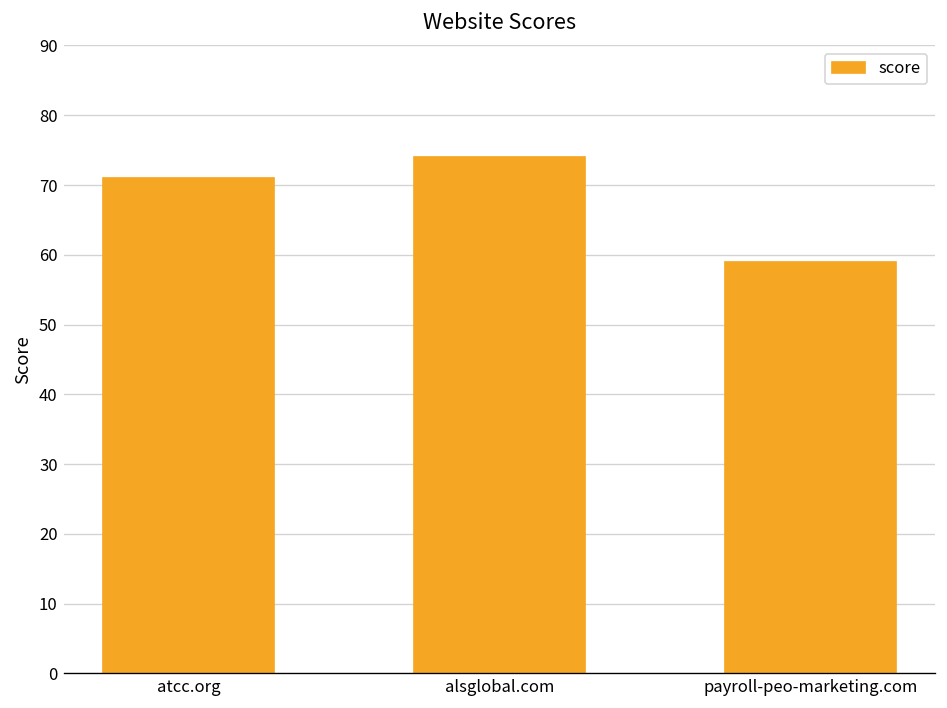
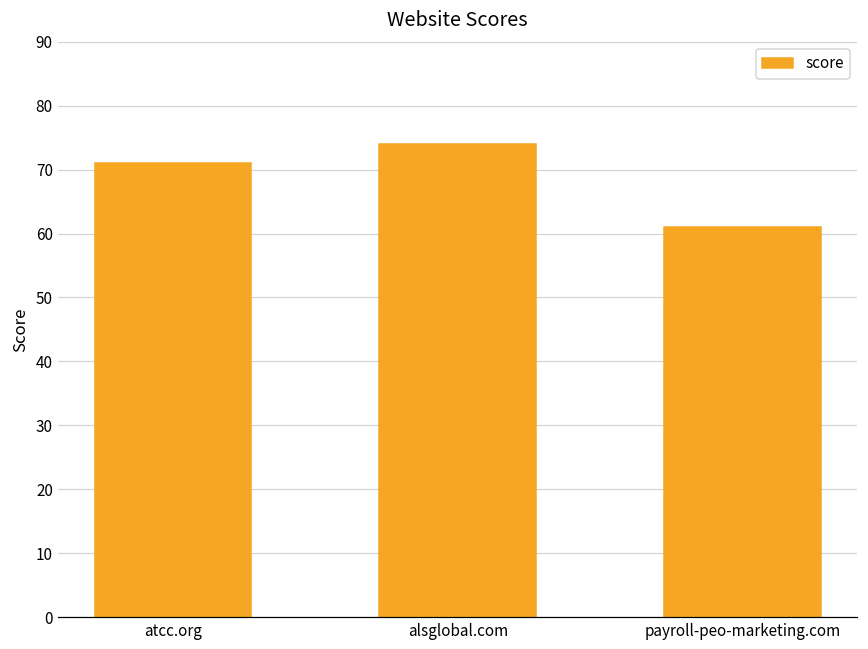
payroll-peo-marketing.com: 59 -> 61
